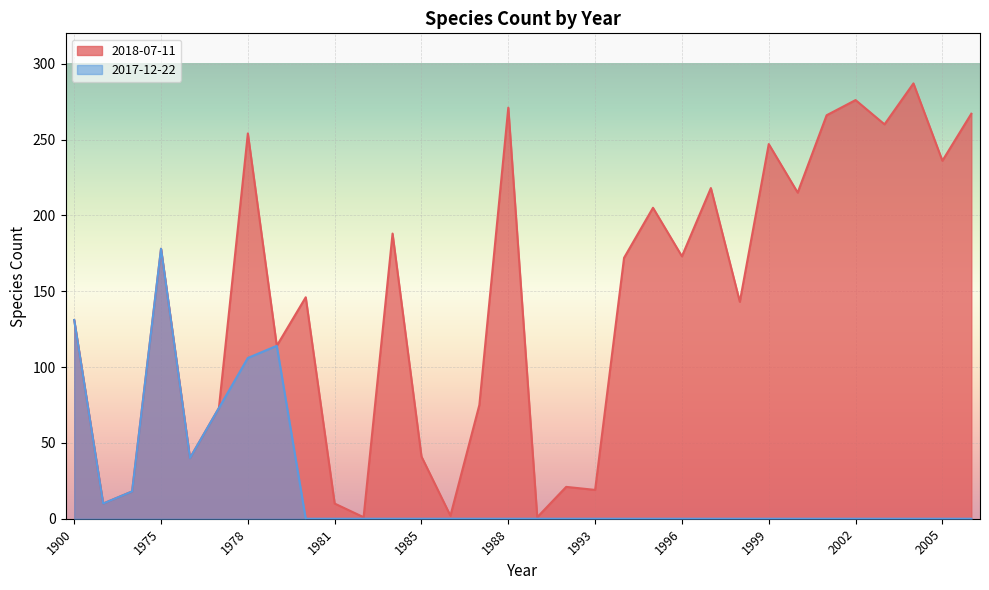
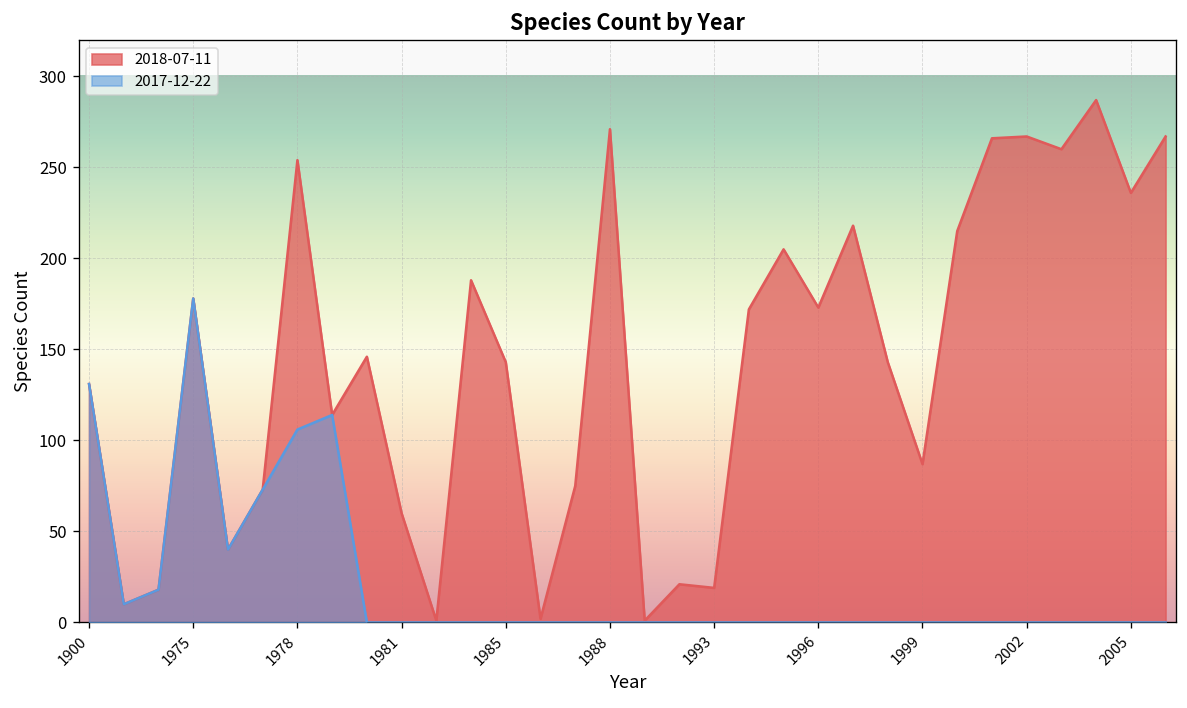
2018-07-11, 1981: 10 -> 60
2018-07-11, 1985: 41 -> 143
2018-07-11, 1999: 247 -> 87
2018-07-11, 2002: 276 -> 267
